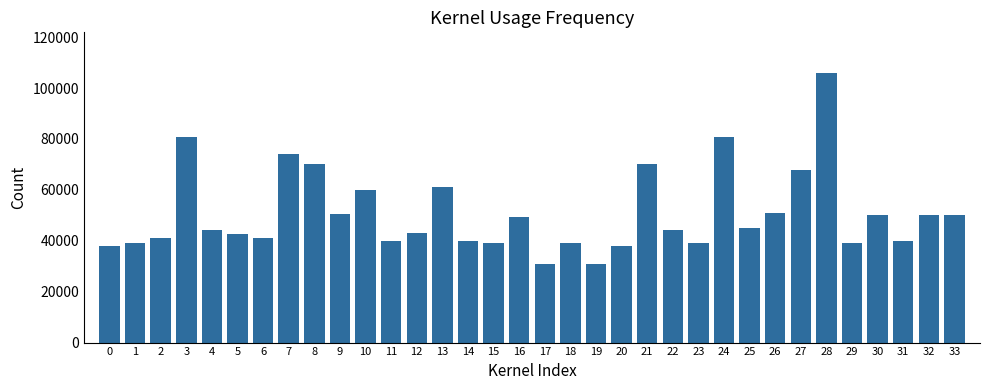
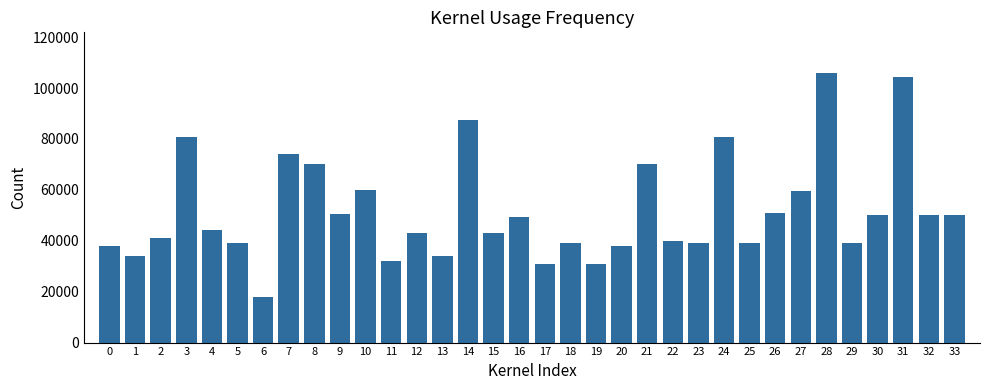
1: 39000 -> 34000
5: 42000 -> 39000
6: 41000 -> 18000
11: 40000 -> 32000
13: 61000 -> 34000
14: 40000 -> 88000
15: 39000 -> 43000
22: 44000 -> 40000
25: 45000 -> 39000
27: 68000 -> 60000
31: 40000 -> 105000
